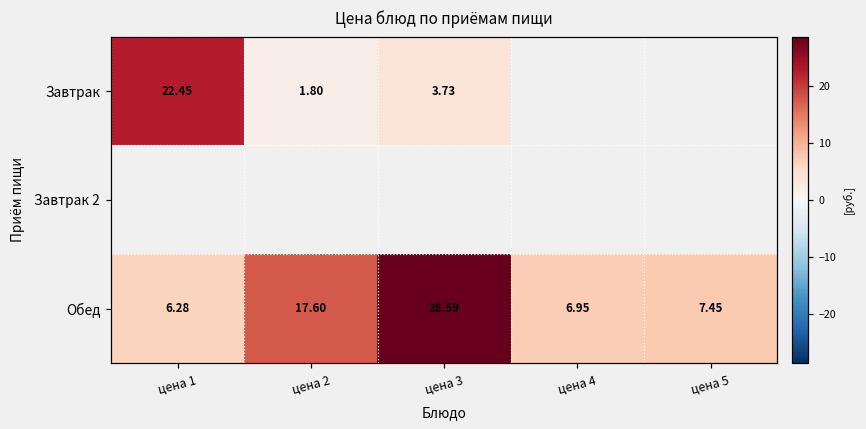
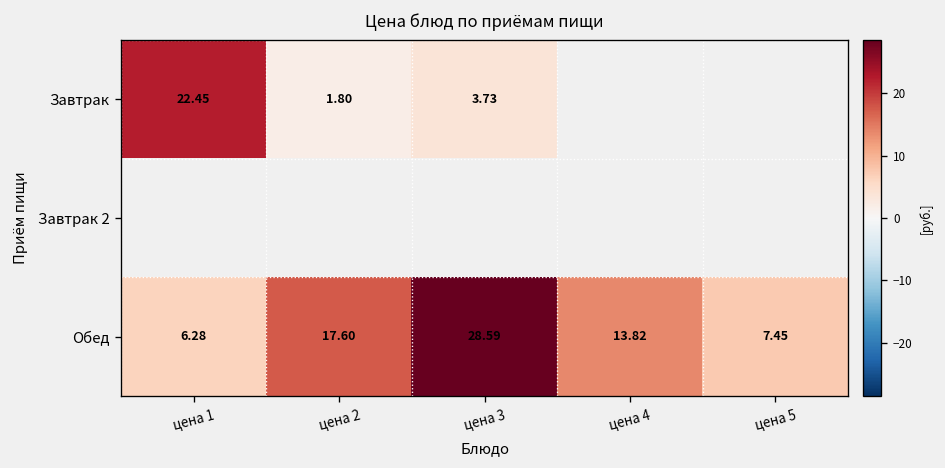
Обед, цена 4: 6.95 -> 13.82
